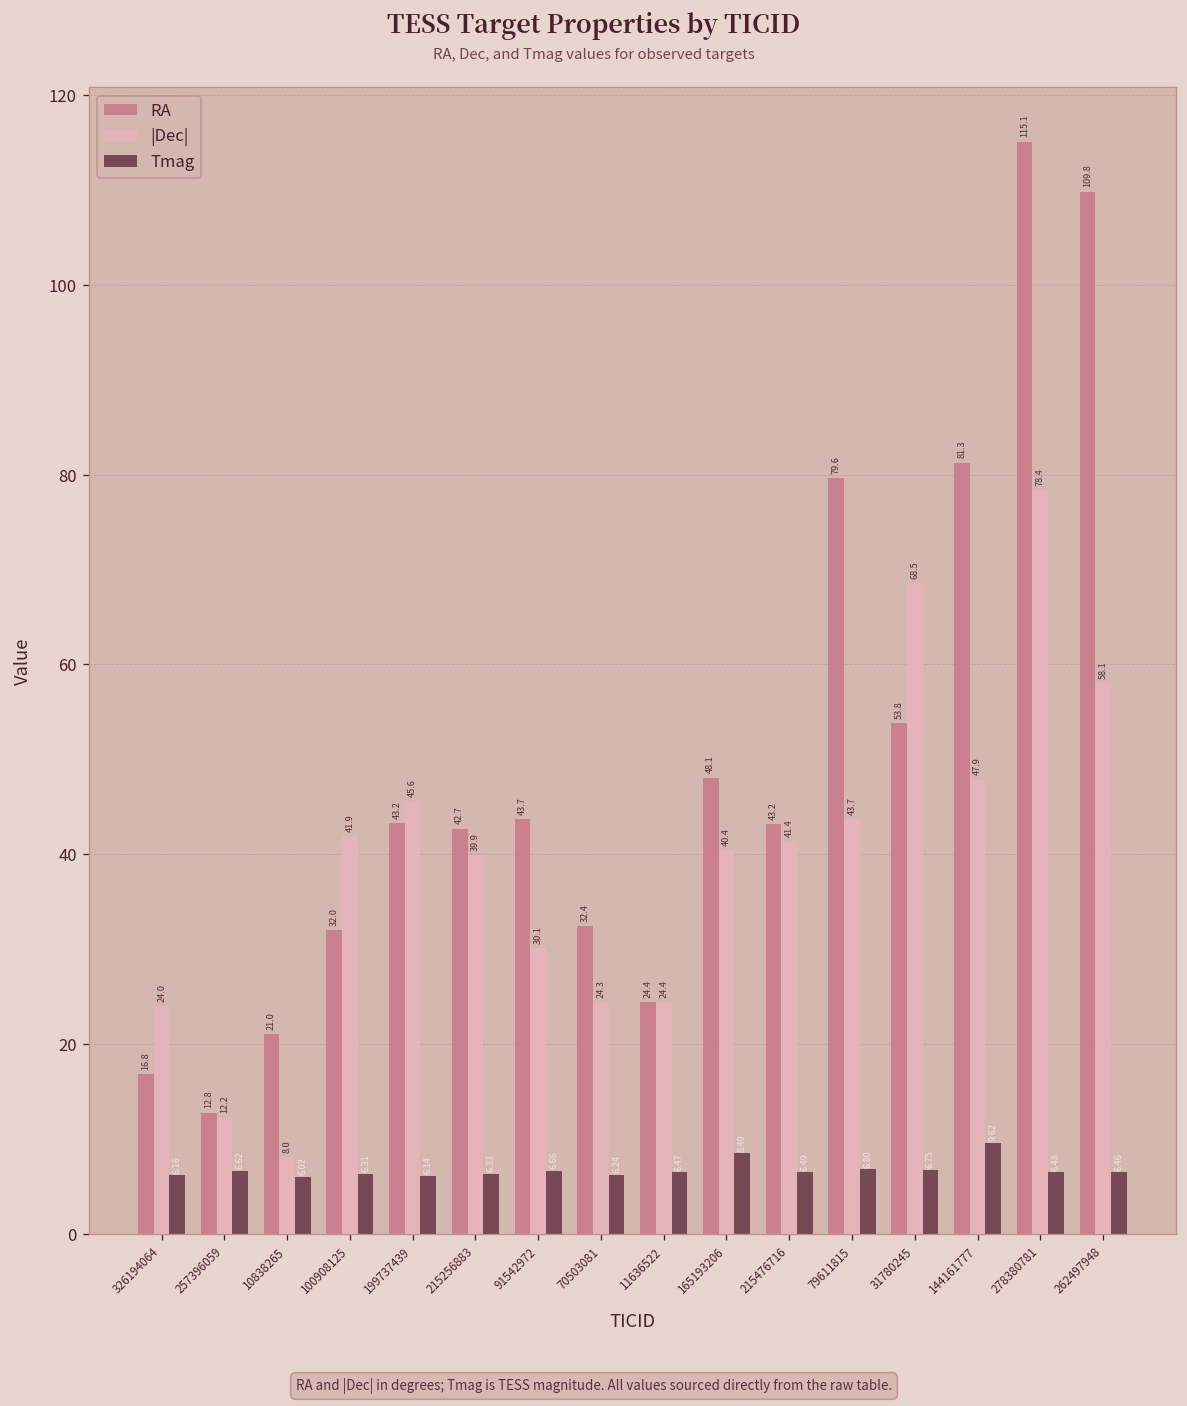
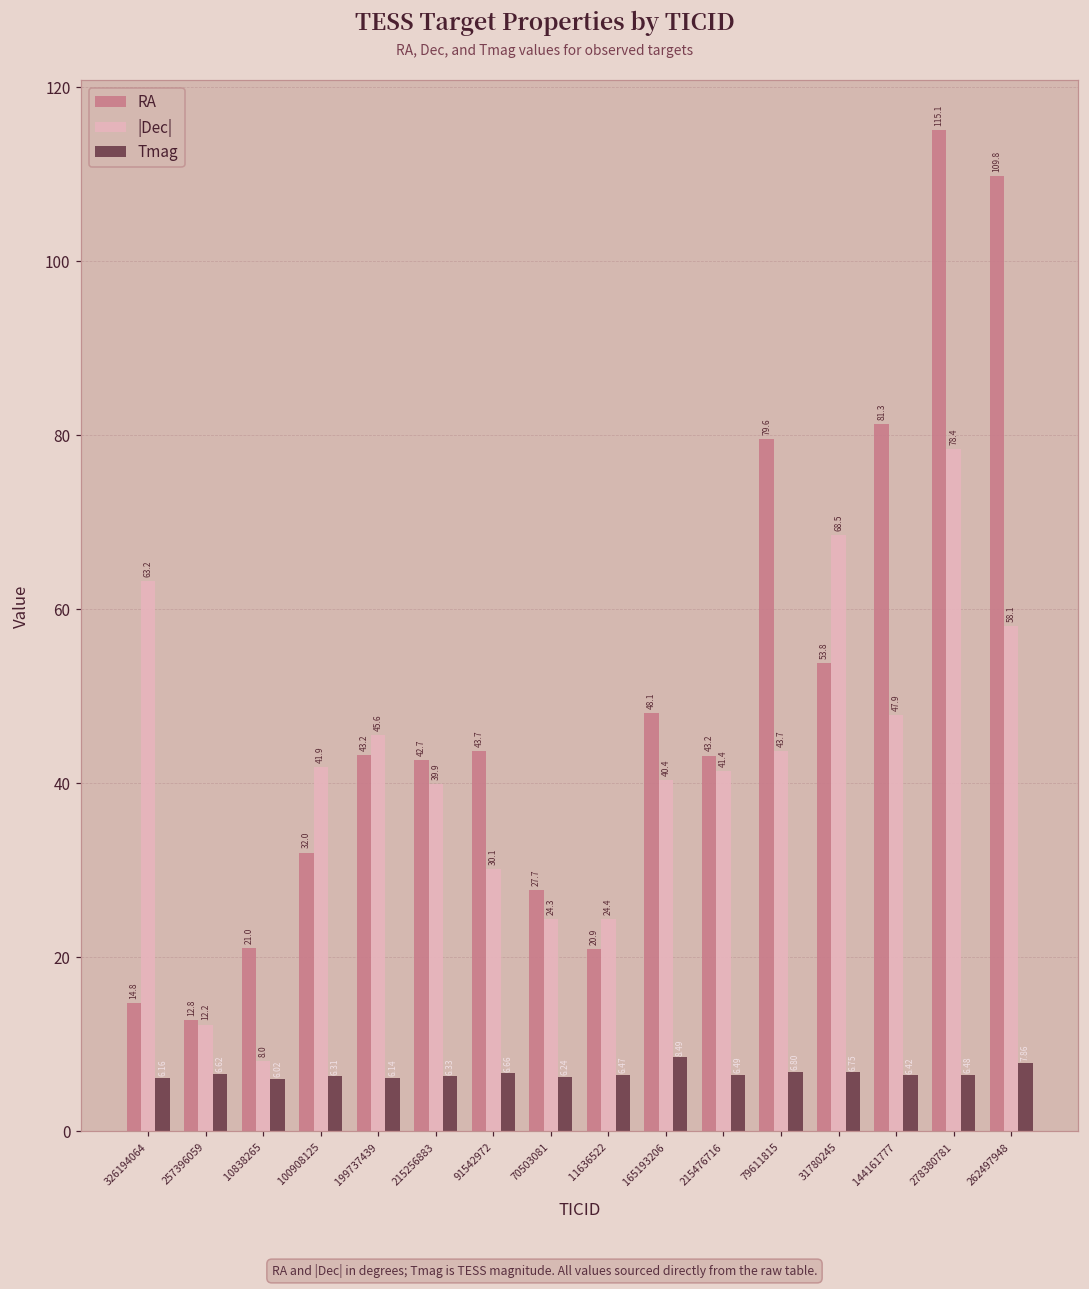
RA, 326194064: 16.8 -> 14.8
|Dec|, 326194064: 24.0 -> 63.2
RA, 70503081: 32.4 -> 27.7
RA, 11636522: 24.4 -> 20.9
Tmag, 144161777: 9.62 -> 6.42
Tmag, 262497948: 6.46 -> 7.86
